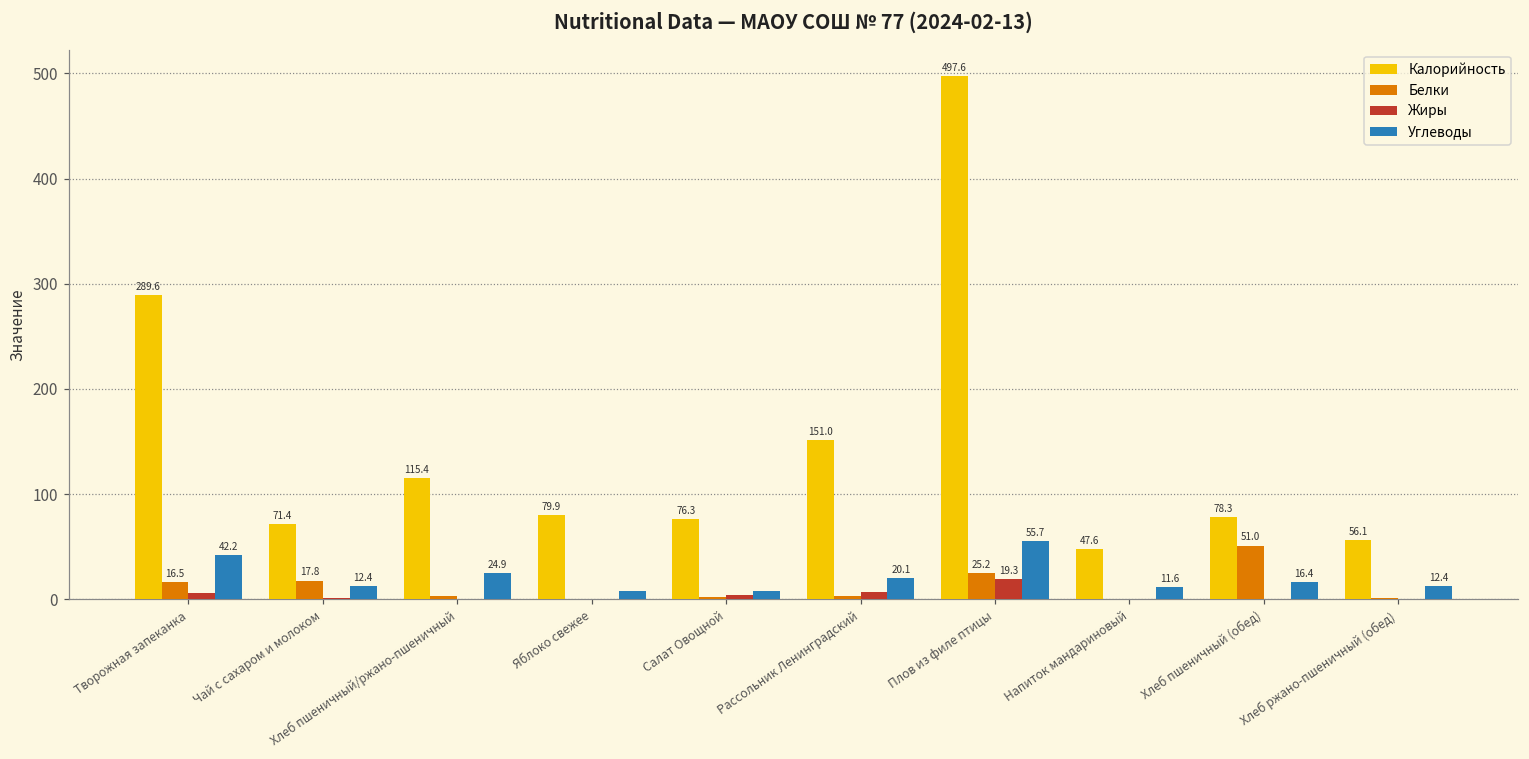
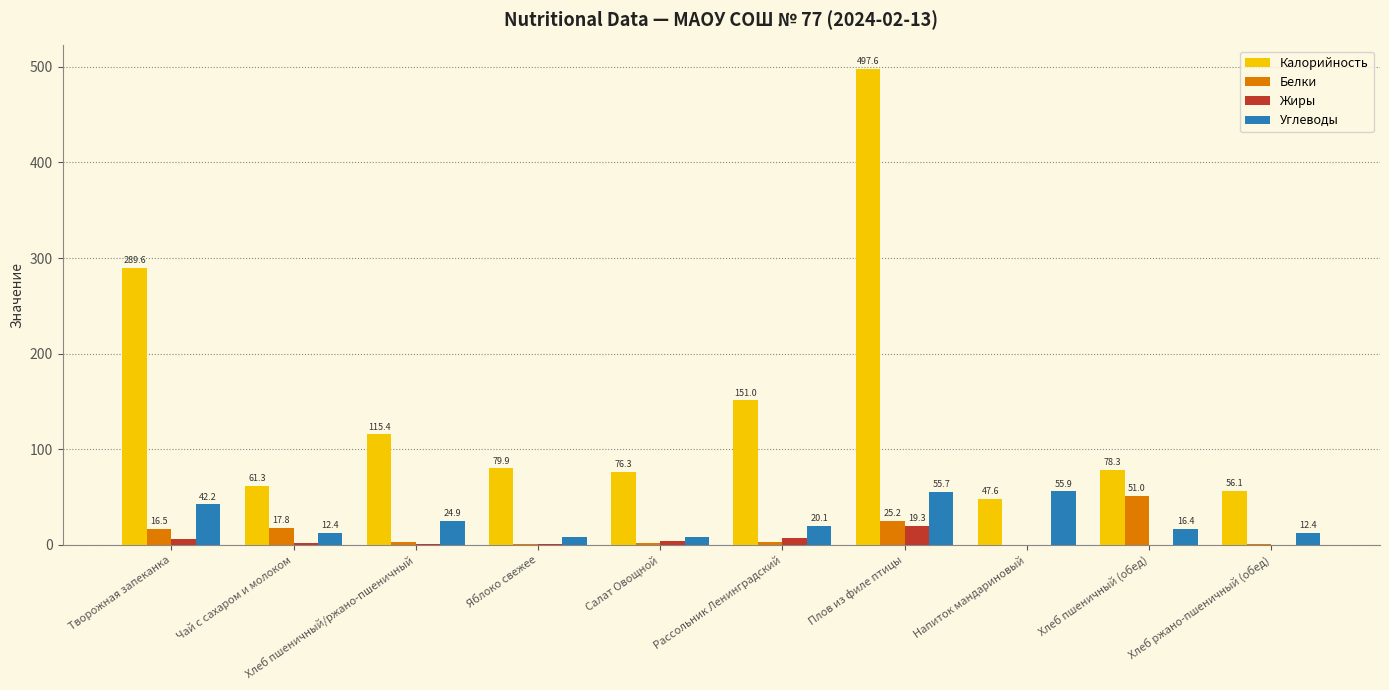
Калорийность, Чай с сахаром и молоком: 71.4 -> 61.3
Углеводы, Напиток мандариновый: 11.6 -> 55.9
